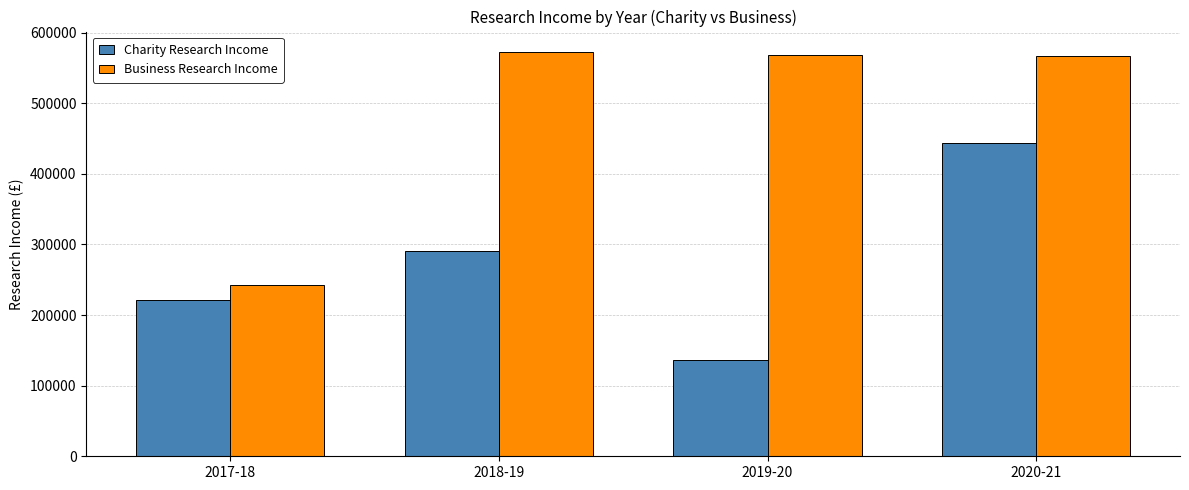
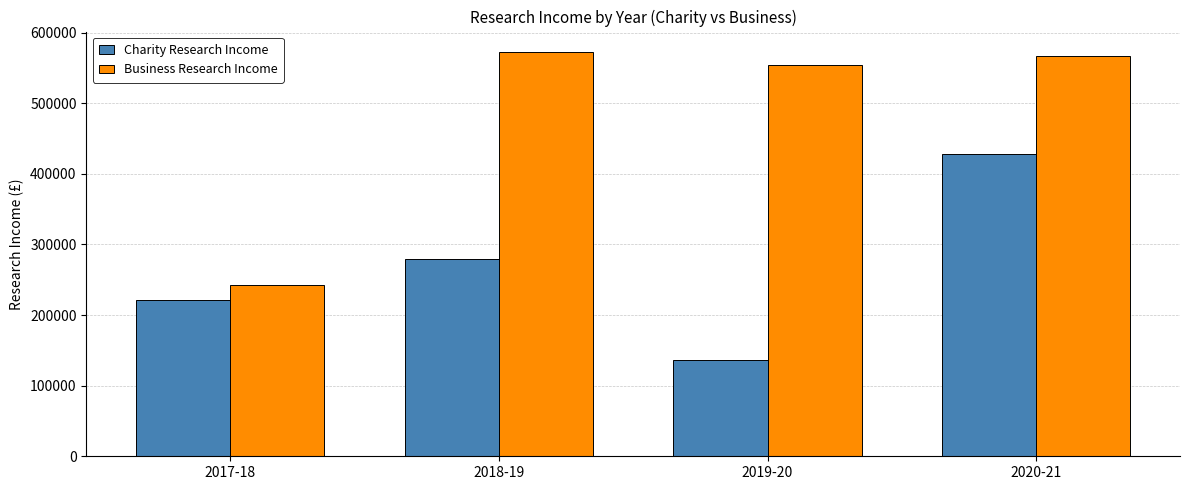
Charity Research Income, 2018-19: 290000 -> 280000
Business Research Income, 2019-20: 570000 -> 550000
Charity Research Income, 2020-21: 440000 -> 430000
